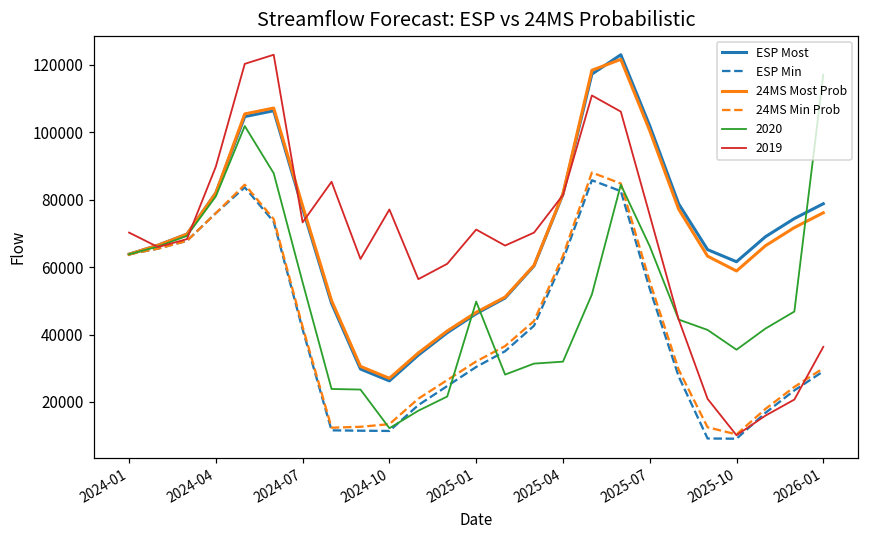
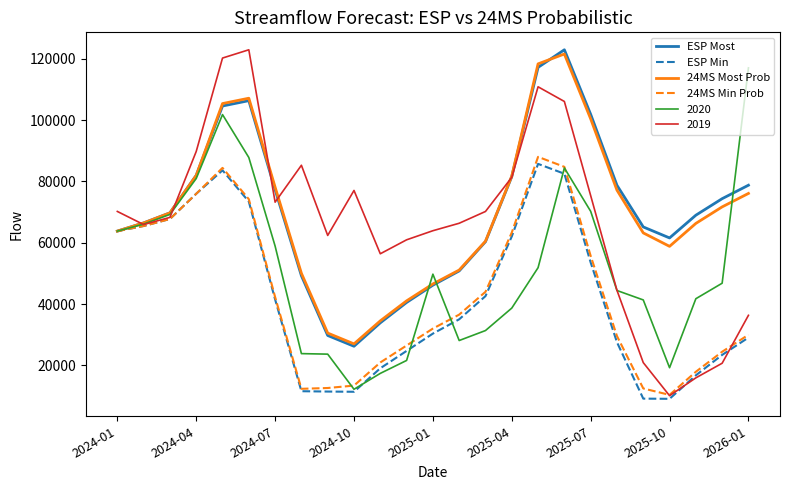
2020, 2024-07: 55000 -> 59000
2019, 2025-01: 71000 -> 64000
2020, 2025-04: 32000 -> 39000
2020, 2025-07: 66000 -> 70000
2020, 2025-10: 35000 -> 19000
